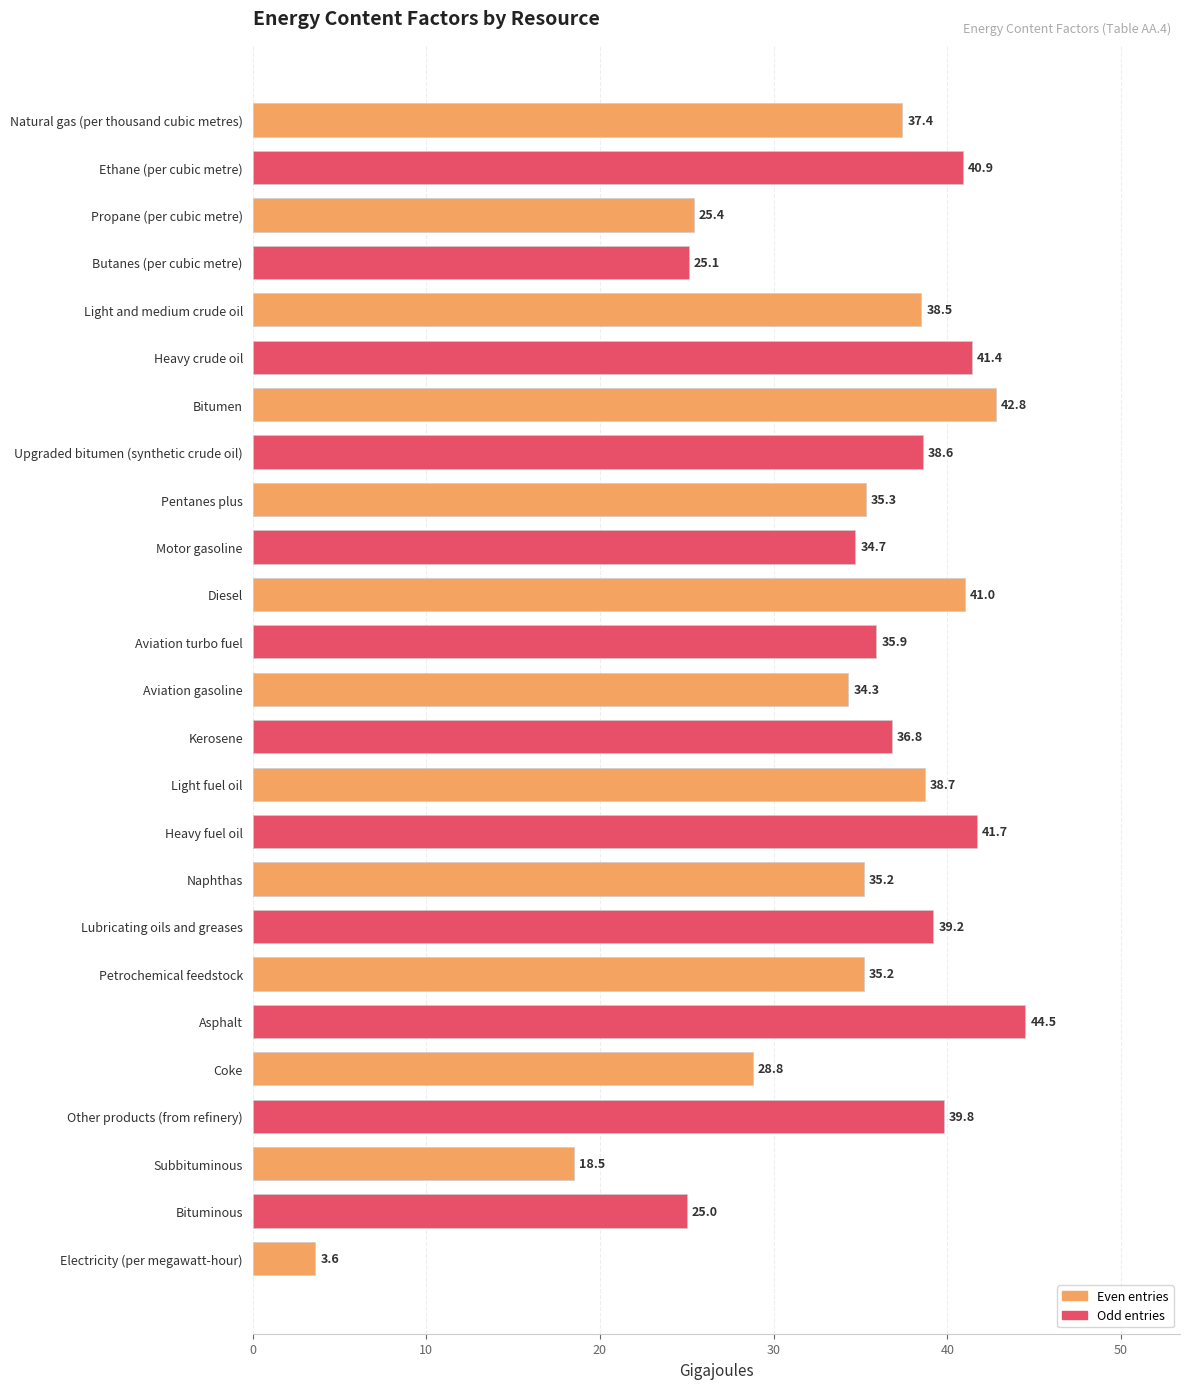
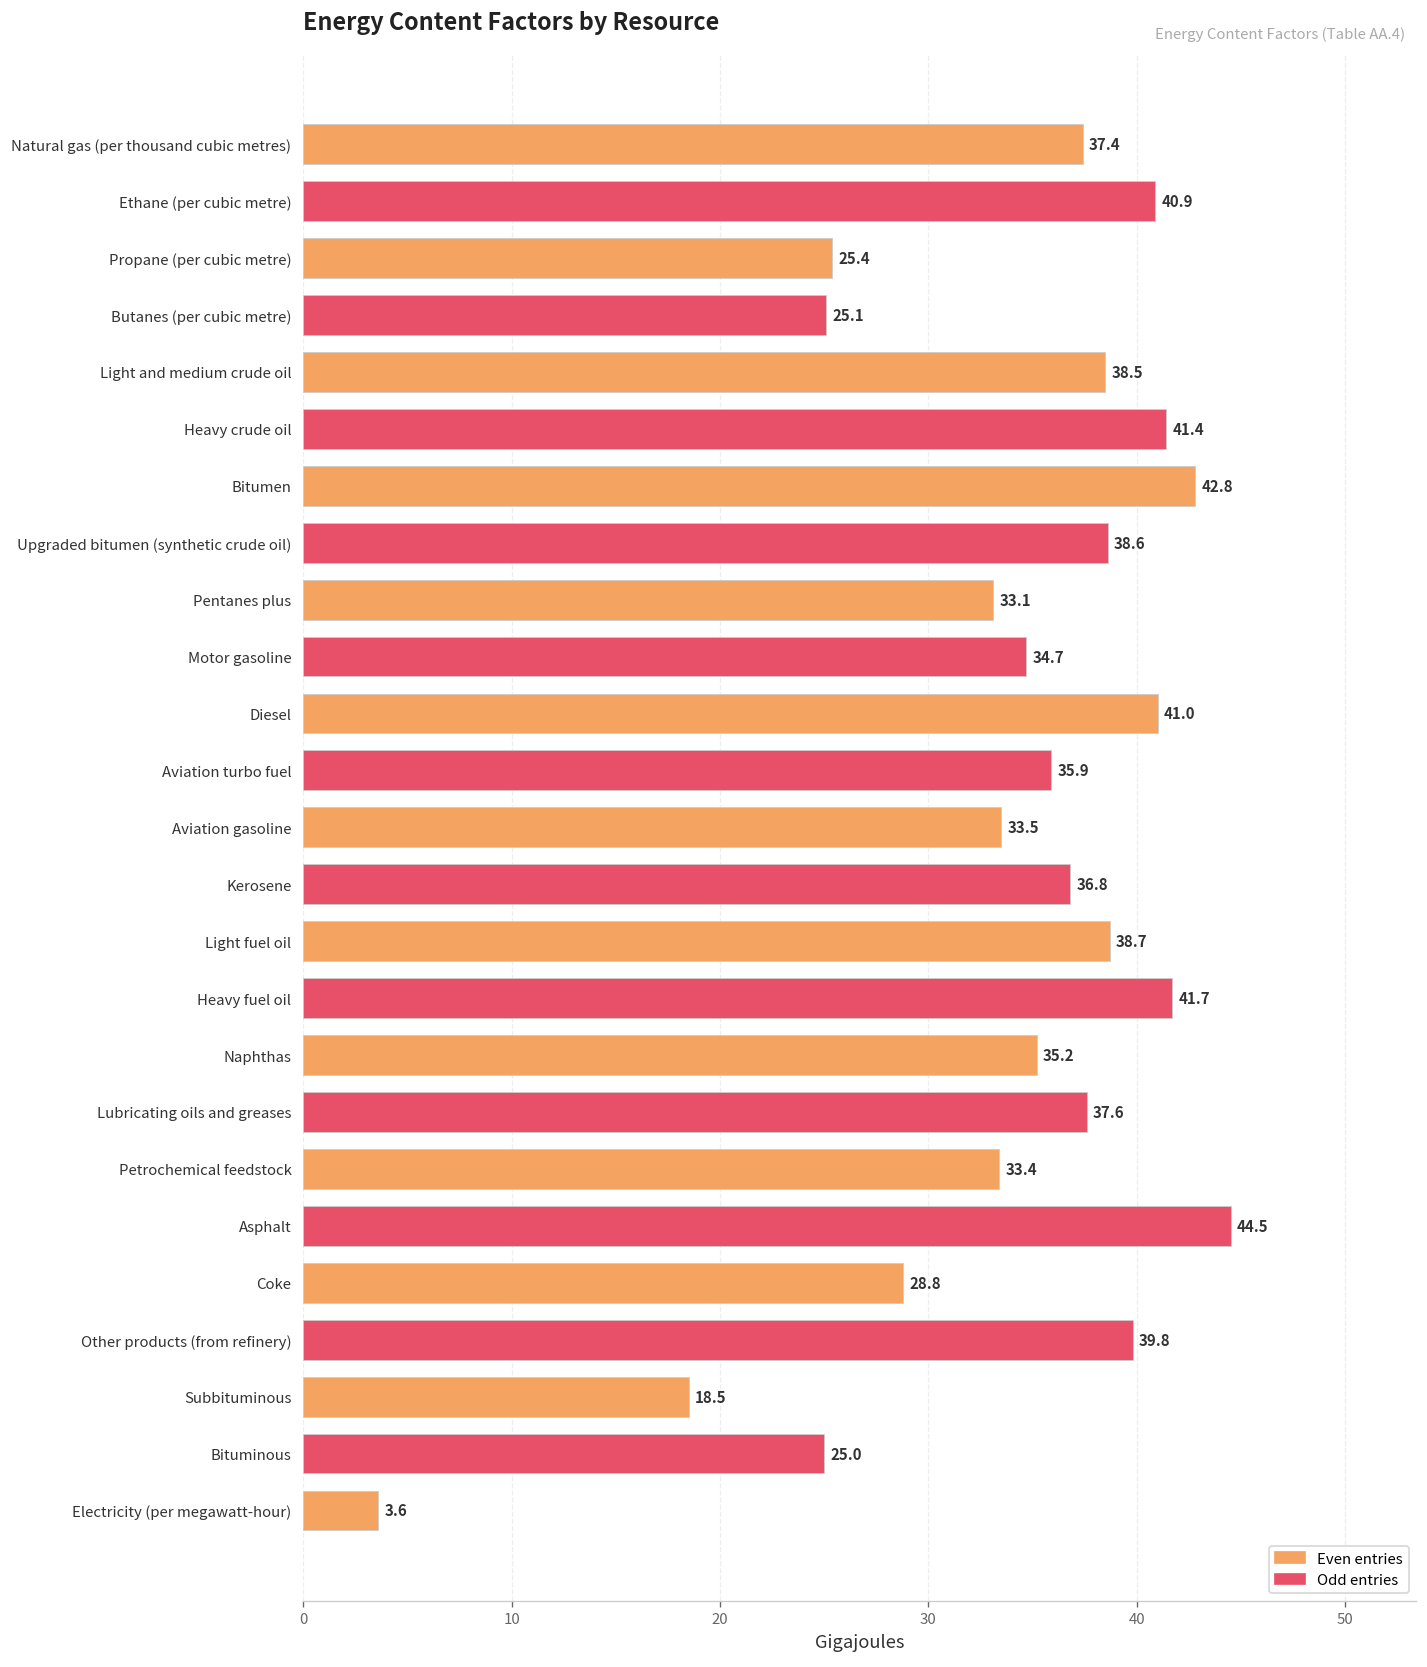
Pentanes plus: 35.3 -> 33.1
Aviation gasoline: 34.3 -> 33.5
Lubricating oils and greases: 39.2 -> 37.6
Petrochemical feedstock: 35.2 -> 33.4
